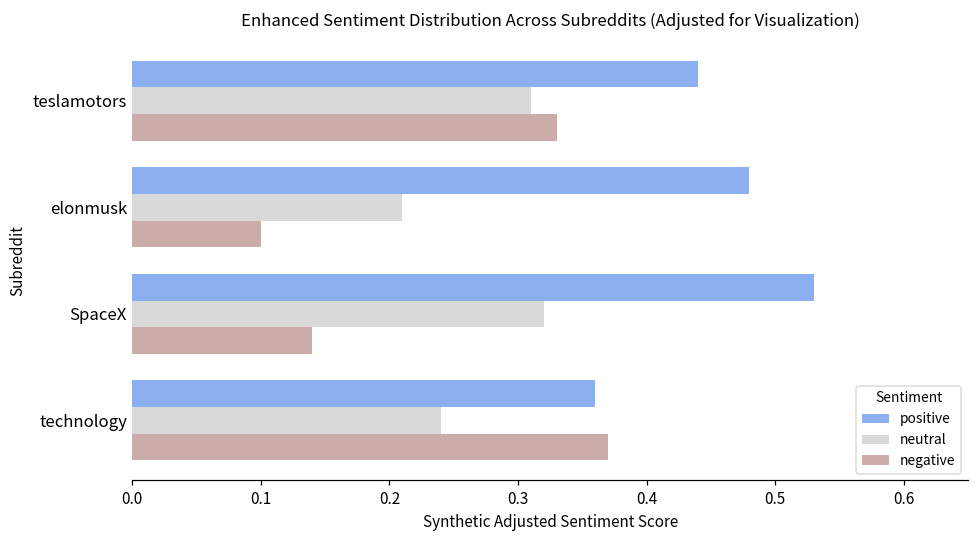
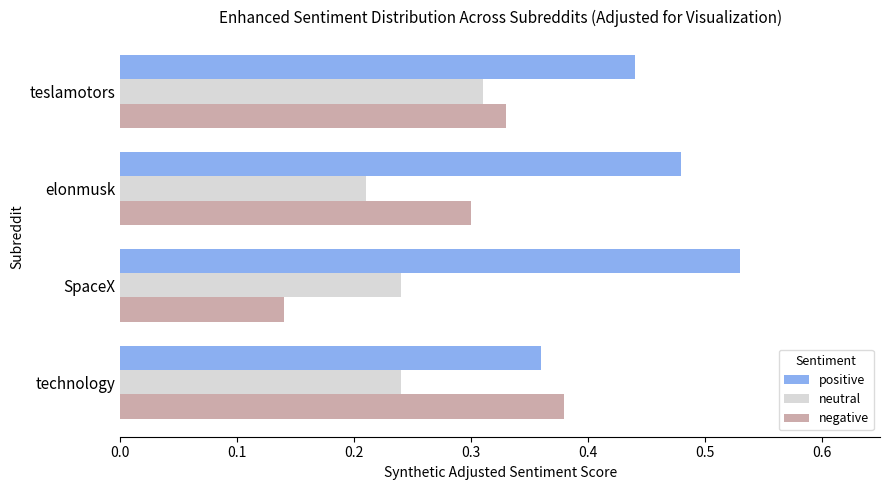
negative, elonmusk: 0.1 -> 0.3
neutral, SpaceX: 0.32 -> 0.24
negative, technology: 0.37 -> 0.38
